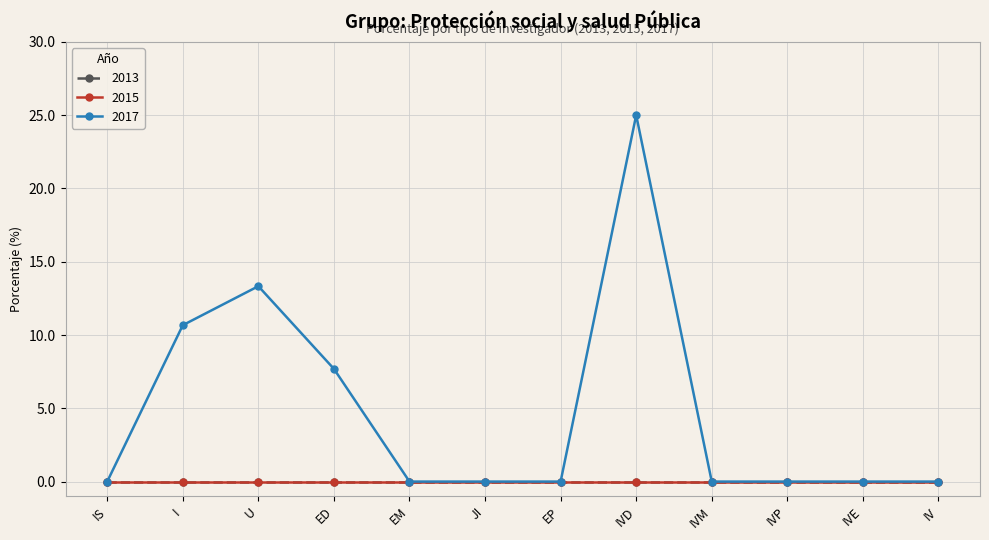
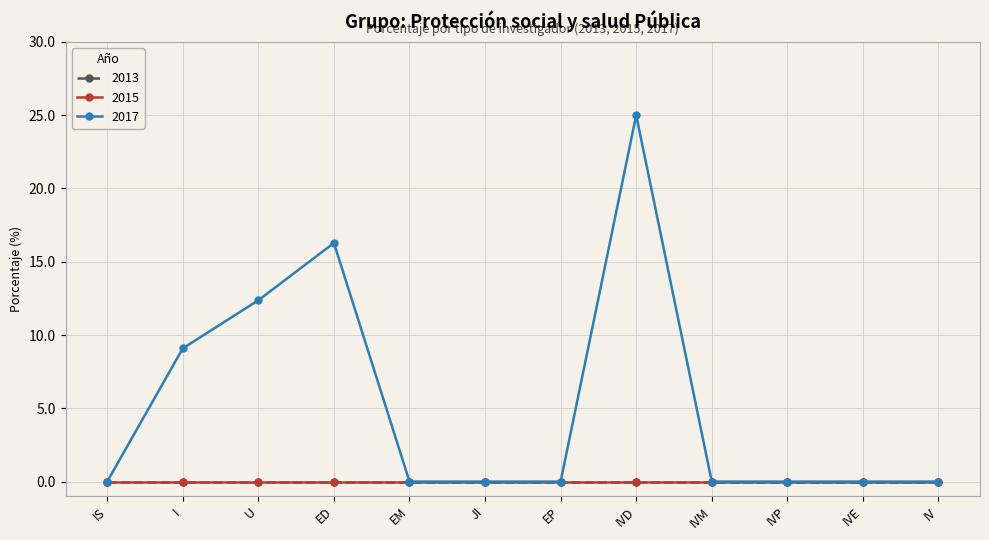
2017, I: 10.7 -> 9.1
2017, U: 13.3 -> 12.4
2017, ED: 7.7 -> 16.3
